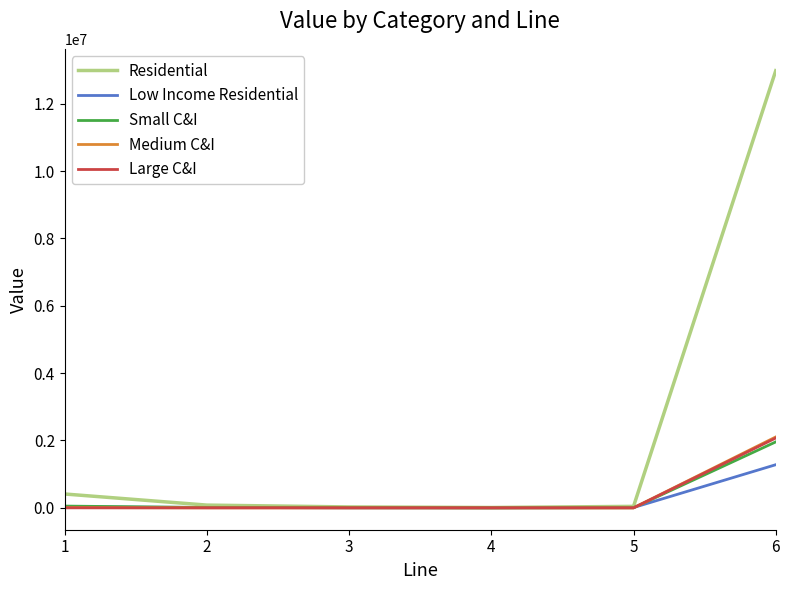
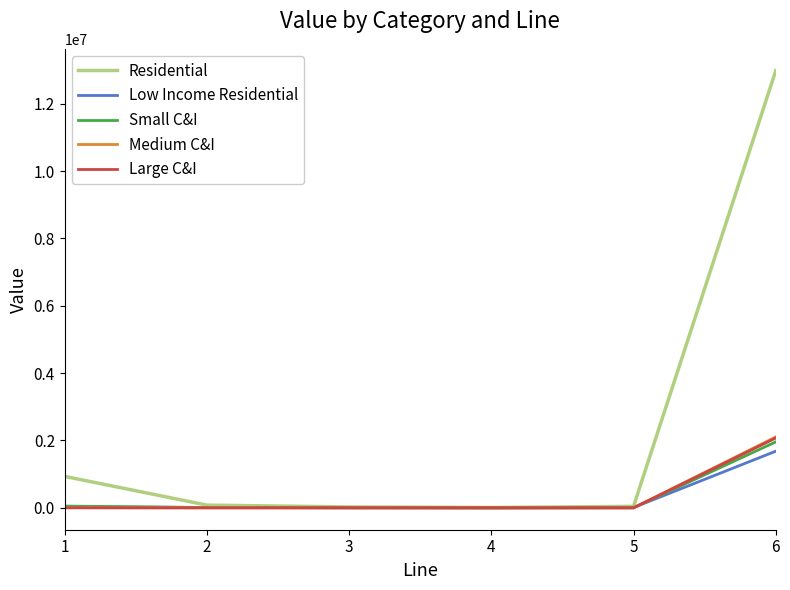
Residential, 1: 400000 -> 900000
Low Income Residential, 6: 1300000 -> 1700000
